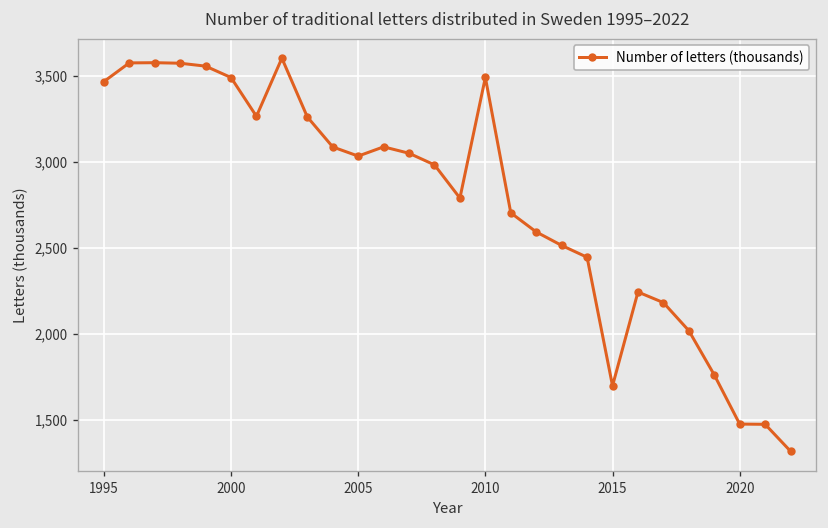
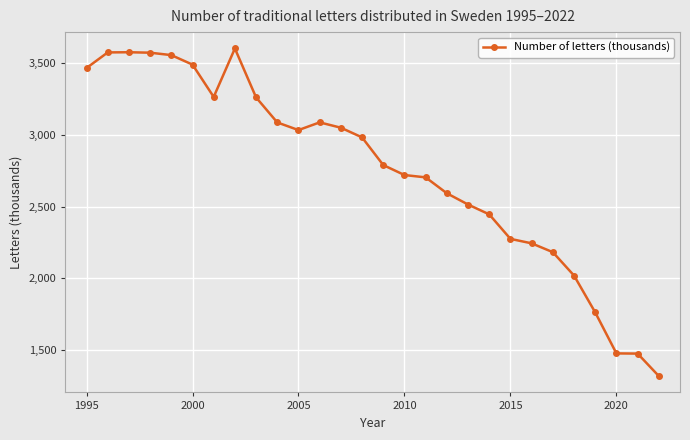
2010: 3,490 -> 2,720
2015: 1,700 -> 2,270
